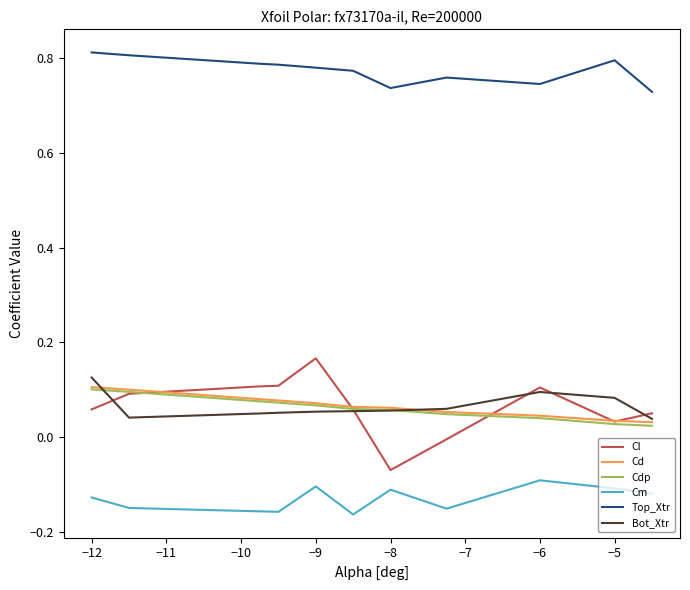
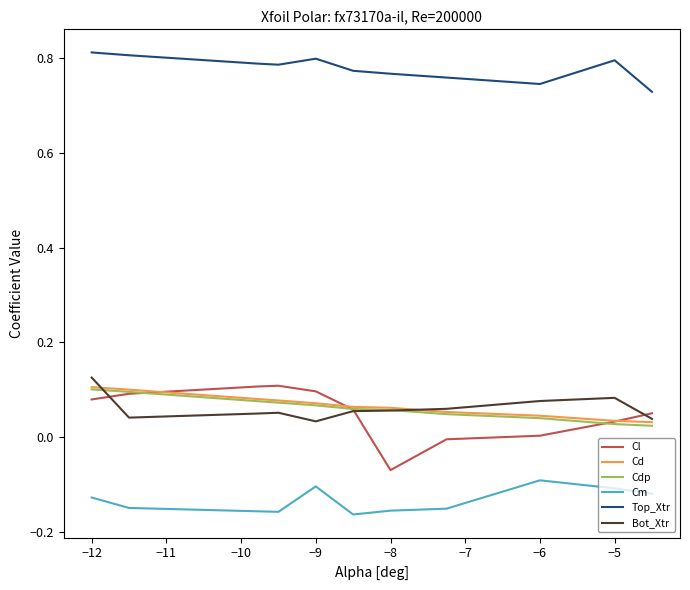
Cl, −12: 0.06 -> 0.08
Cl, −9: 0.17 -> 0.10
Top_Xtr, −9: 0.78 -> 0.80
Bot_Xtr, −9: 0.05 -> 0.03
Cm, −8: -0.11 -> -0.16
Top_Xtr, −8: 0.74 -> 0.77
Cl, −6: 0.10 -> 0.00
Bot_Xtr, −6: 0.10 -> 0.08
